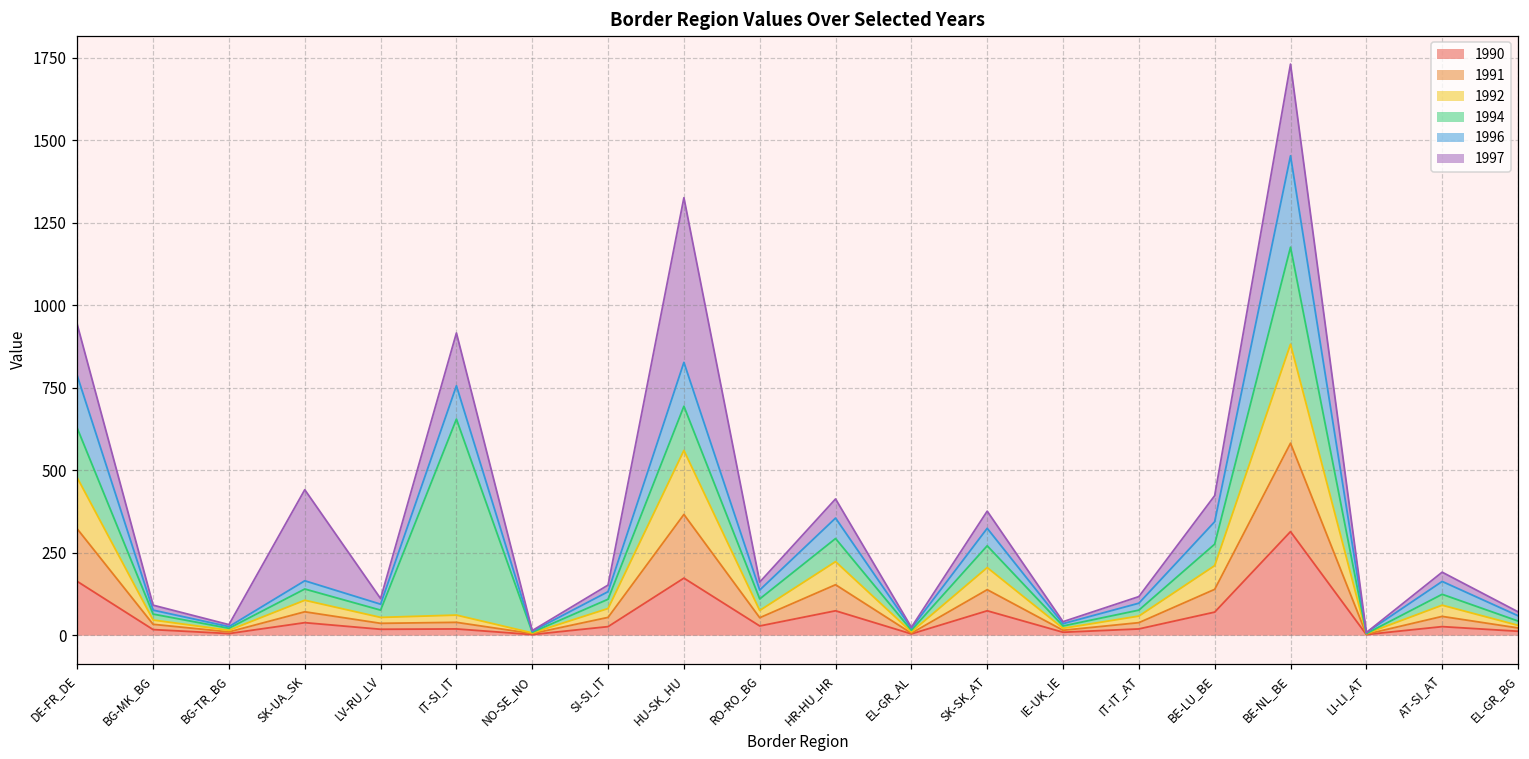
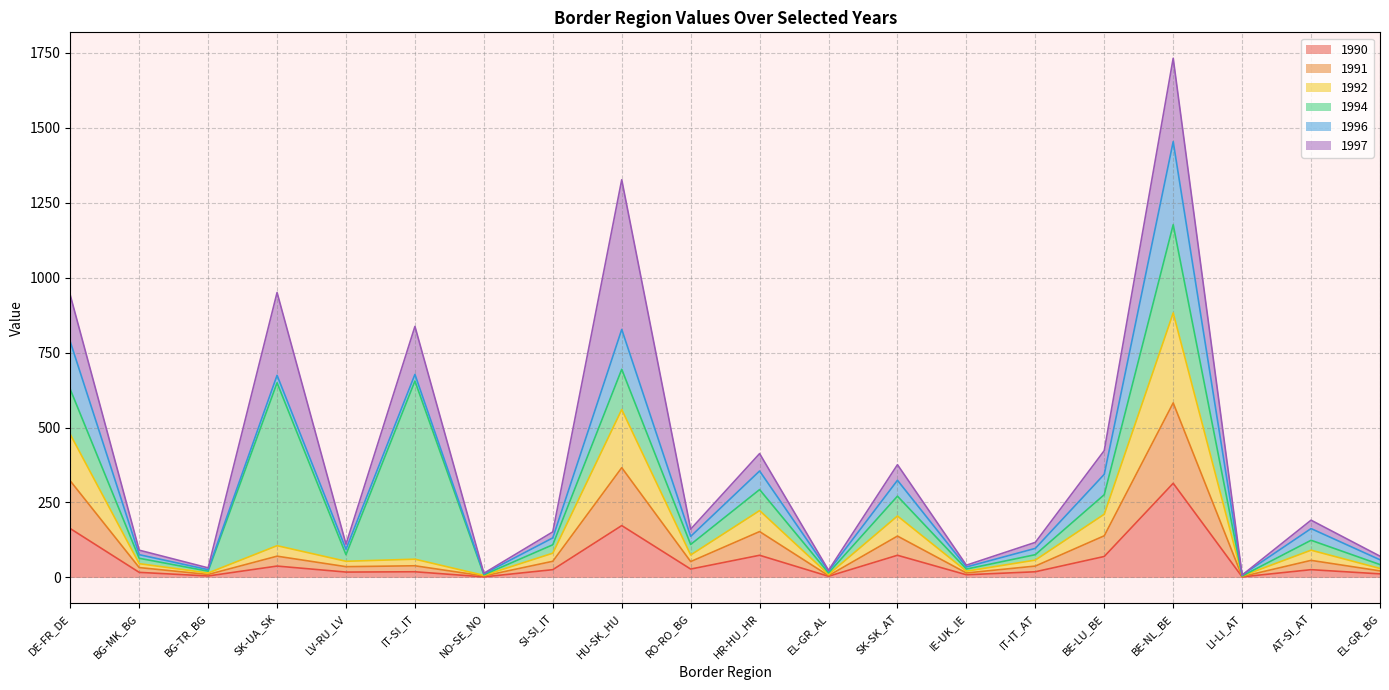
1994, SK-UA_SK: 30 -> 540
1996, IT-SI_IT: 100 -> 20
